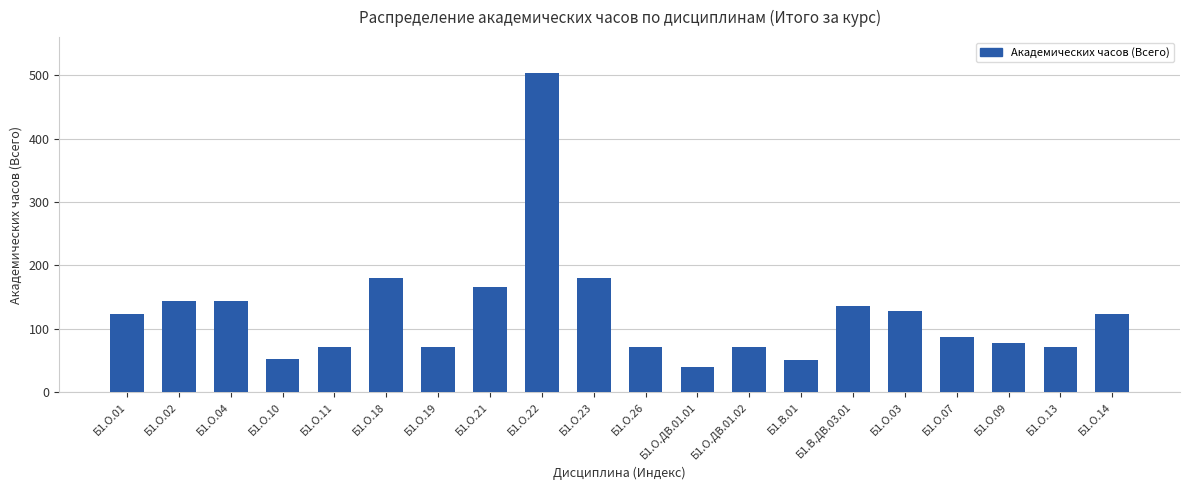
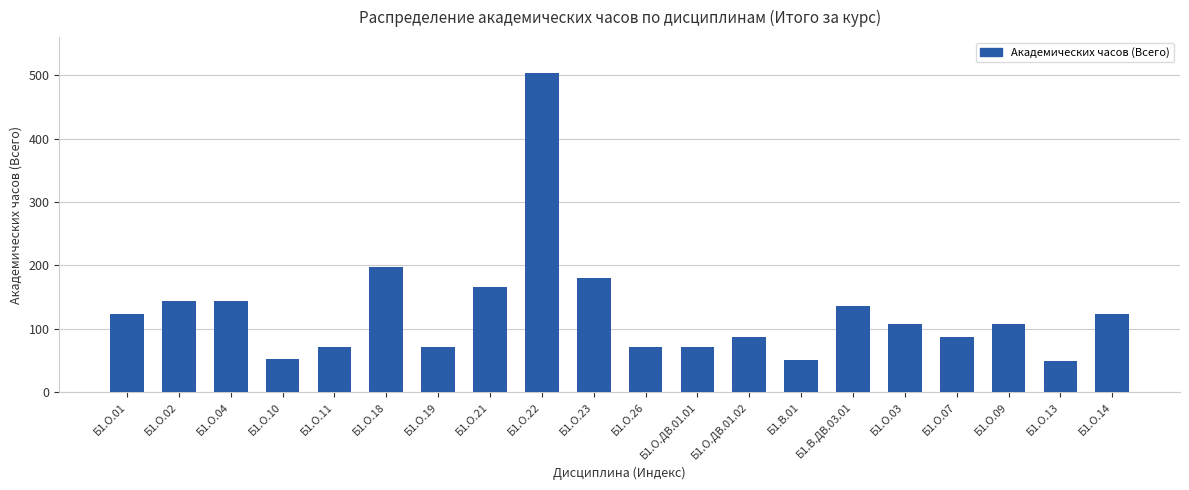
Б1.О.18: 180 -> 200
Б1.О.ДВ.01.01: 40 -> 70
Б1.О.ДВ.01.02: 70 -> 90
Б1.О.03: 130 -> 110
Б1.О.09: 80 -> 110
Б1.О.13: 70 -> 50
